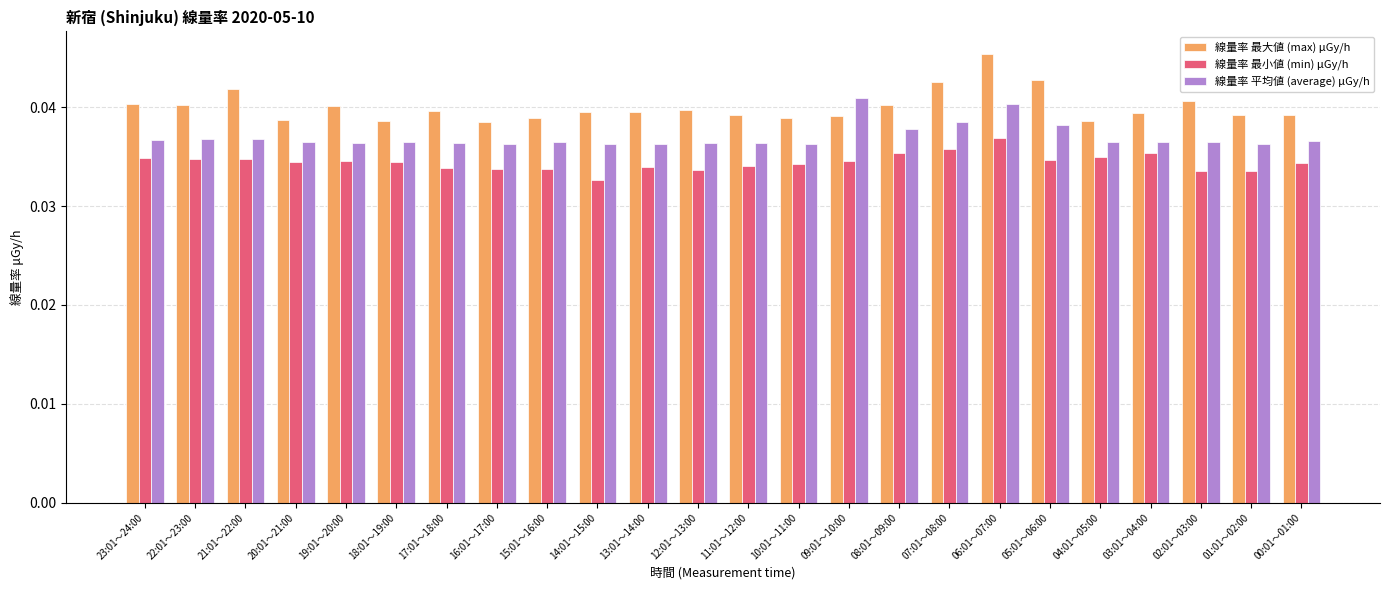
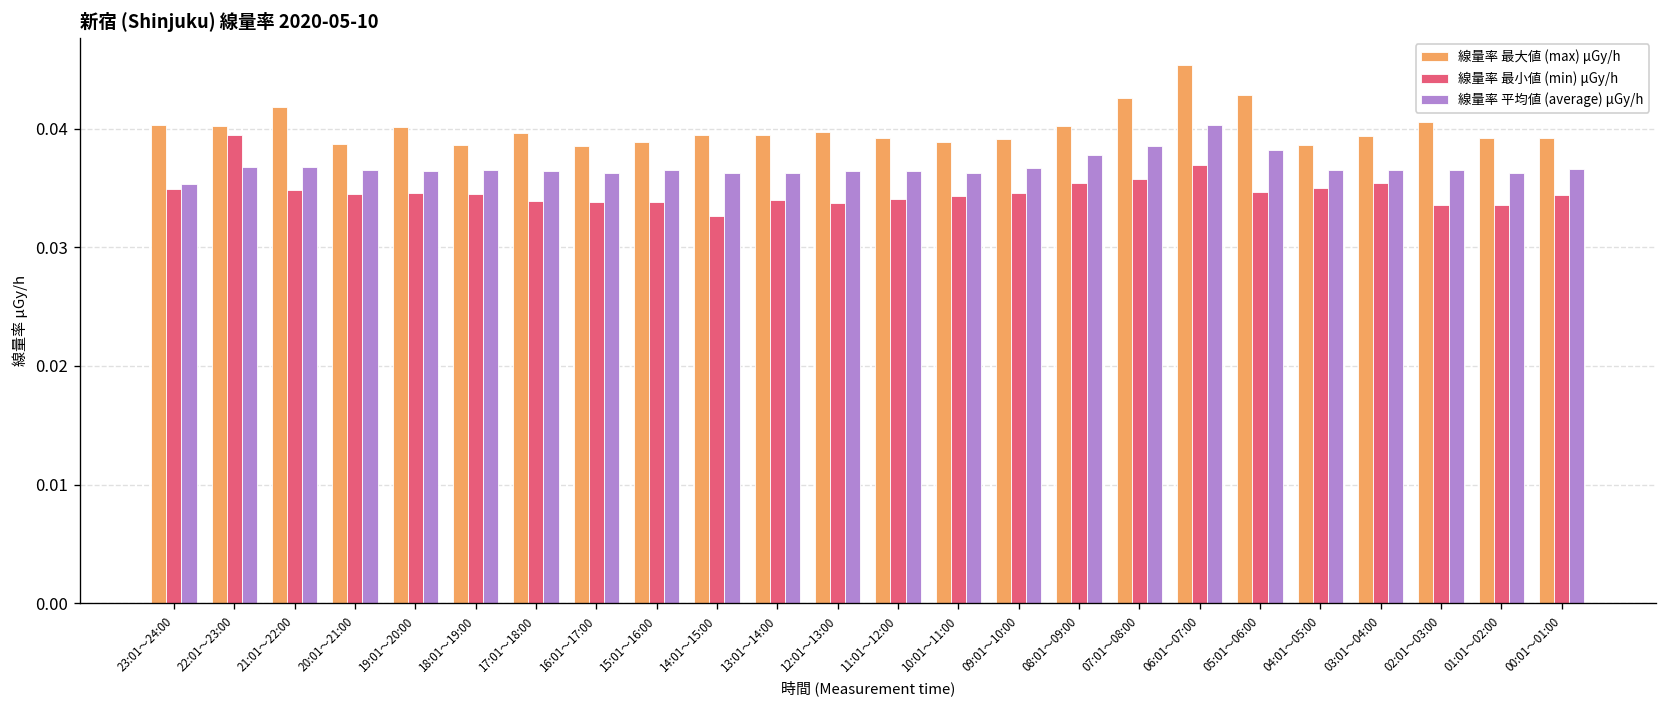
線量率 平均値 (average) μGy/h, 23:01～24:00: 0.037 -> 0.035
線量率 最小値 (min) μGy/h, 22:01～23:00: 0.035 -> 0.040
線量率 平均値 (average) μGy/h, 09:01～10:00: 0.041 -> 0.037
